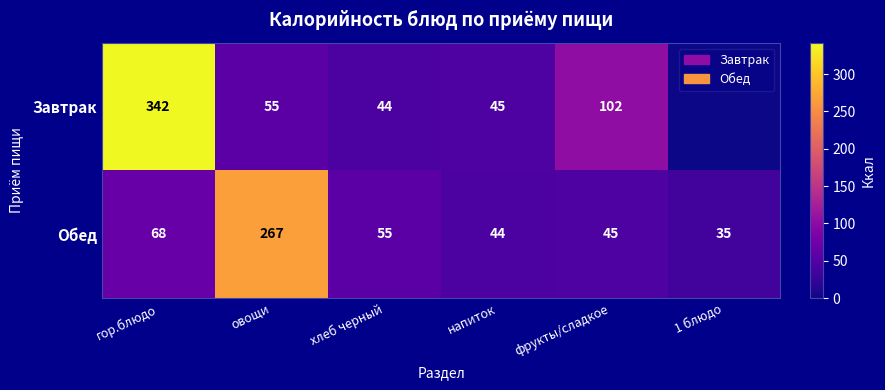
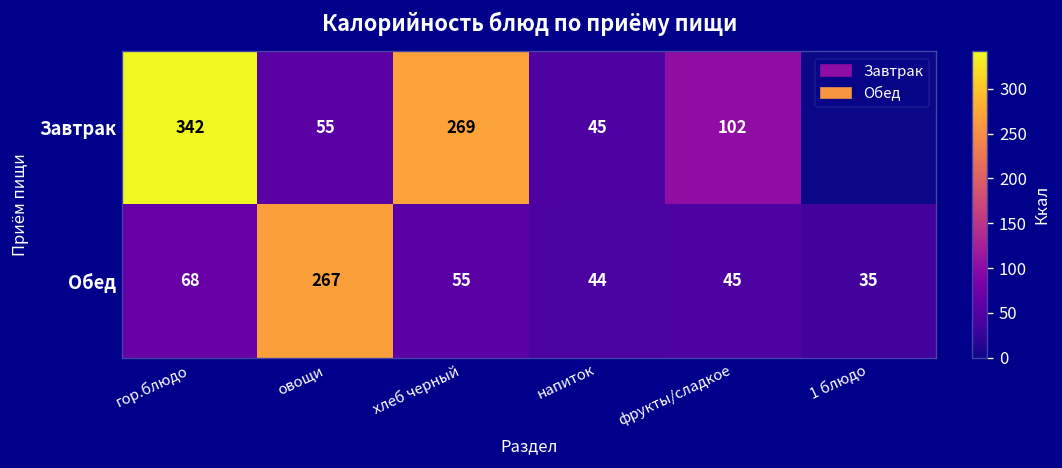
Завтрак, хлеб черный: 44 -> 269
